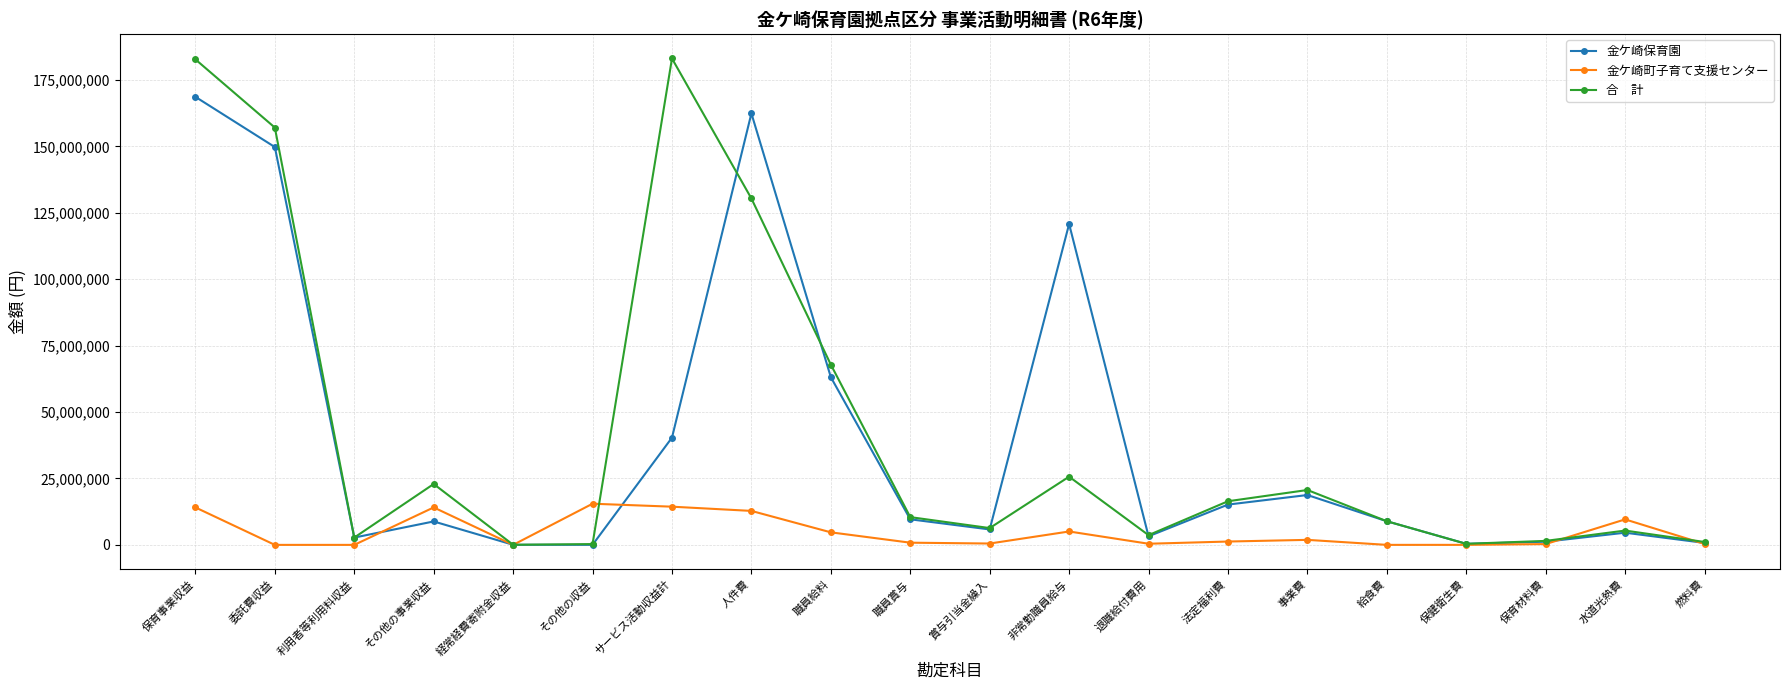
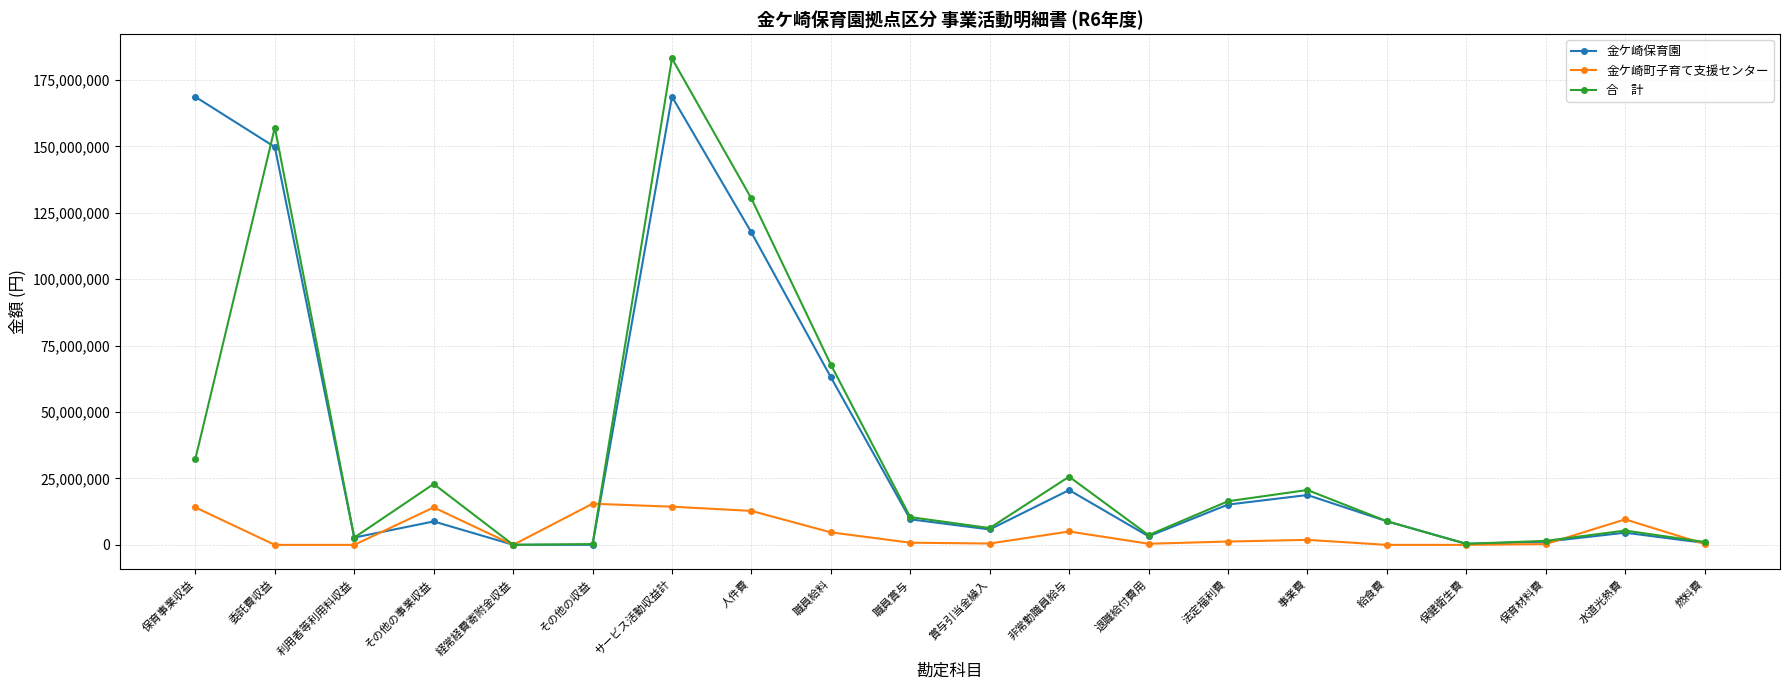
合 計, 保育事業収益: 183,000,000 -> 32,000,000
金ケ崎保育園, サービス活動収益計: 40,000,000 -> 169,000,000
金ケ崎保育園, 人件費: 162,000,000 -> 118,000,000
金ケ崎保育園, 非常勤職員給与: 121,000,000 -> 21,000,000
